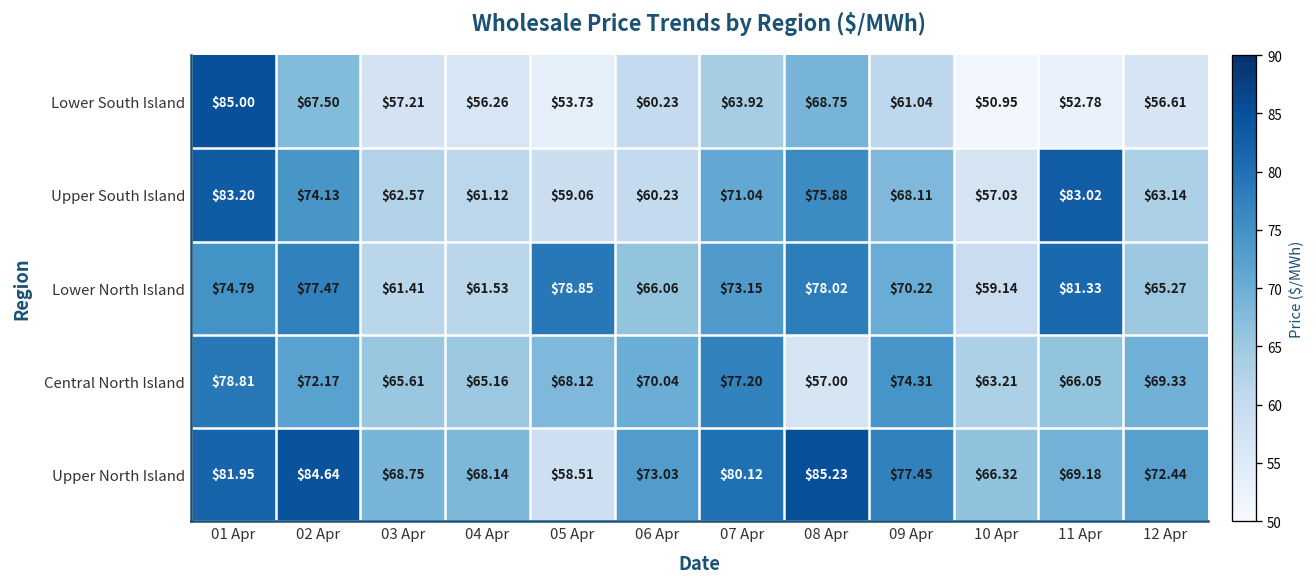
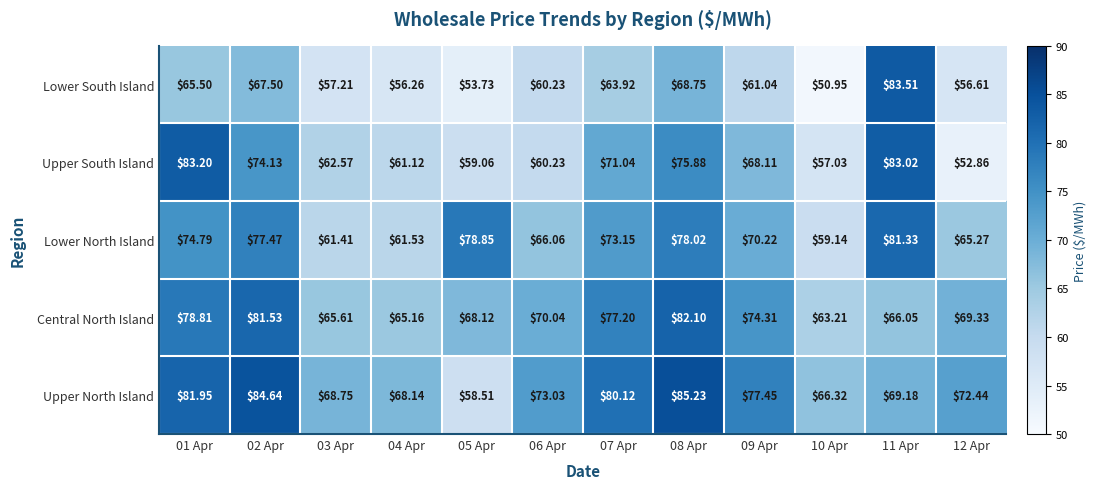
Lower South Island, 01 Apr: $85.00 -> $65.50
Lower South Island, 11 Apr: $52.78 -> $83.51
Upper South Island, 12 Apr: $63.14 -> $52.86
Central North Island, 02 Apr: $72.17 -> $81.53
Central North Island, 08 Apr: $57.00 -> $82.10
